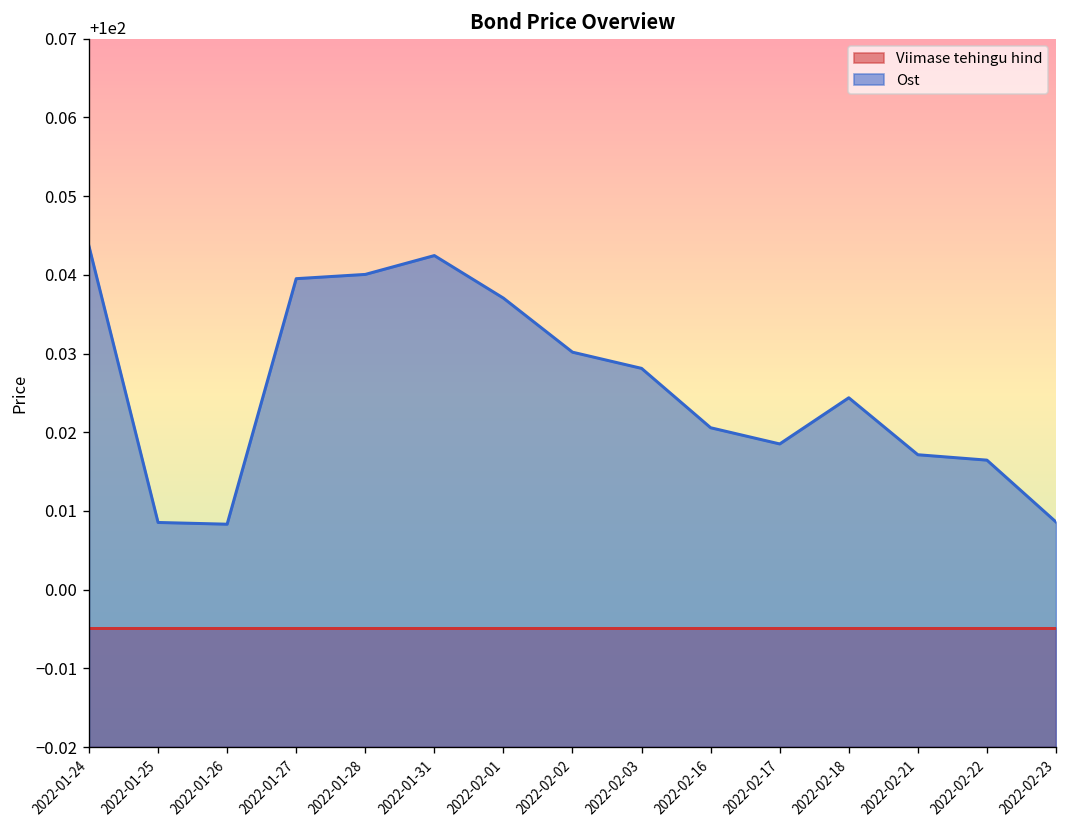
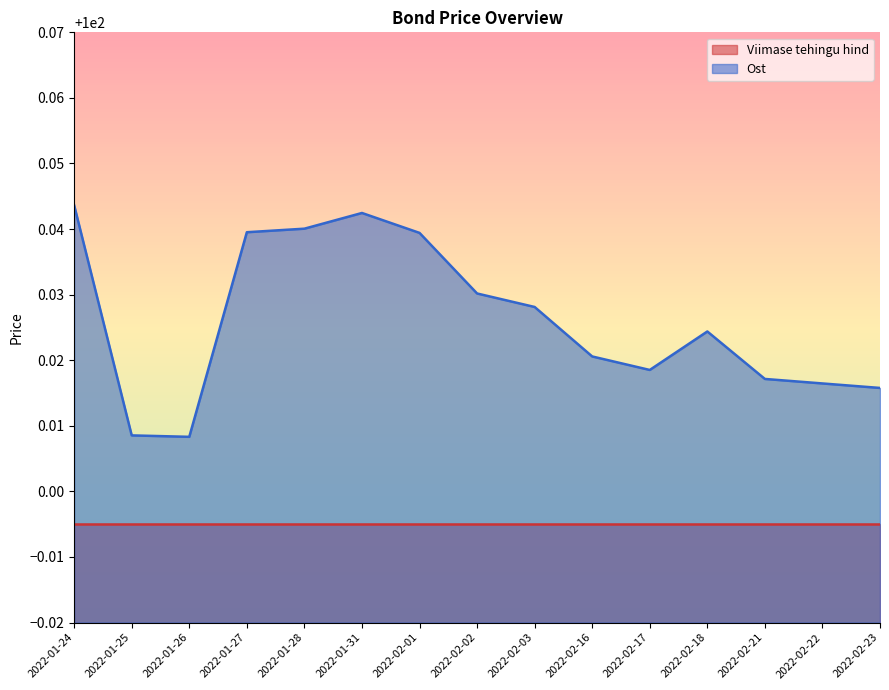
Ost, 2022-02-01: 100.037 -> 100.039
Ost, 2022-02-23: 100.009 -> 100.016
